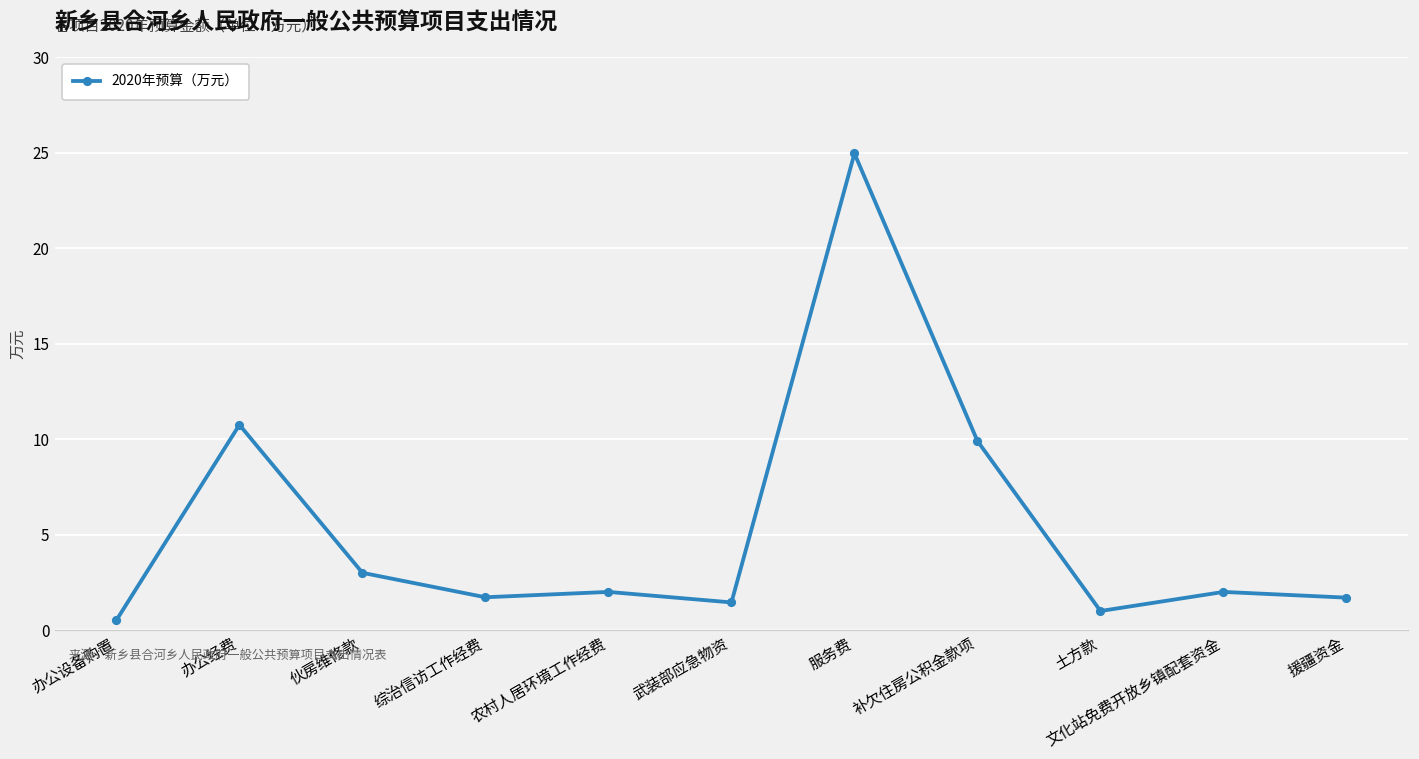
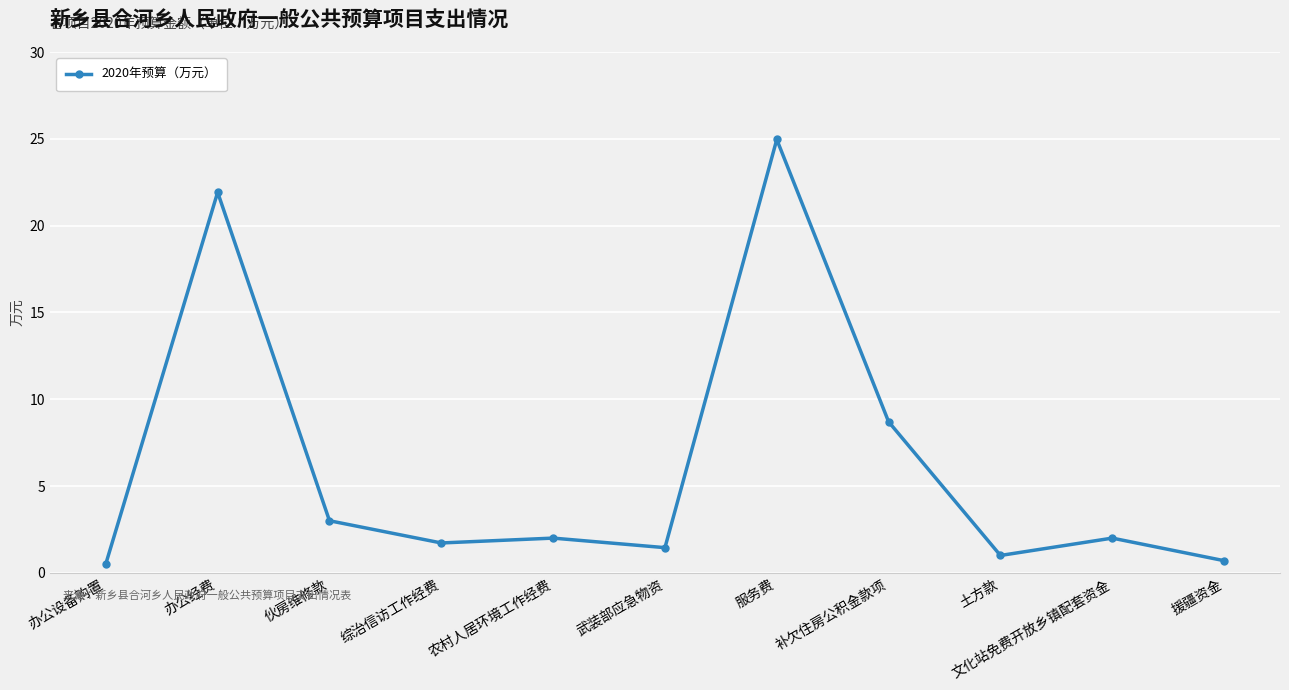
办公经费: 10.8 -> 21.9
补欠住房公积金款项: 9.9 -> 8.7
援疆资金: 1.7 -> 0.7
